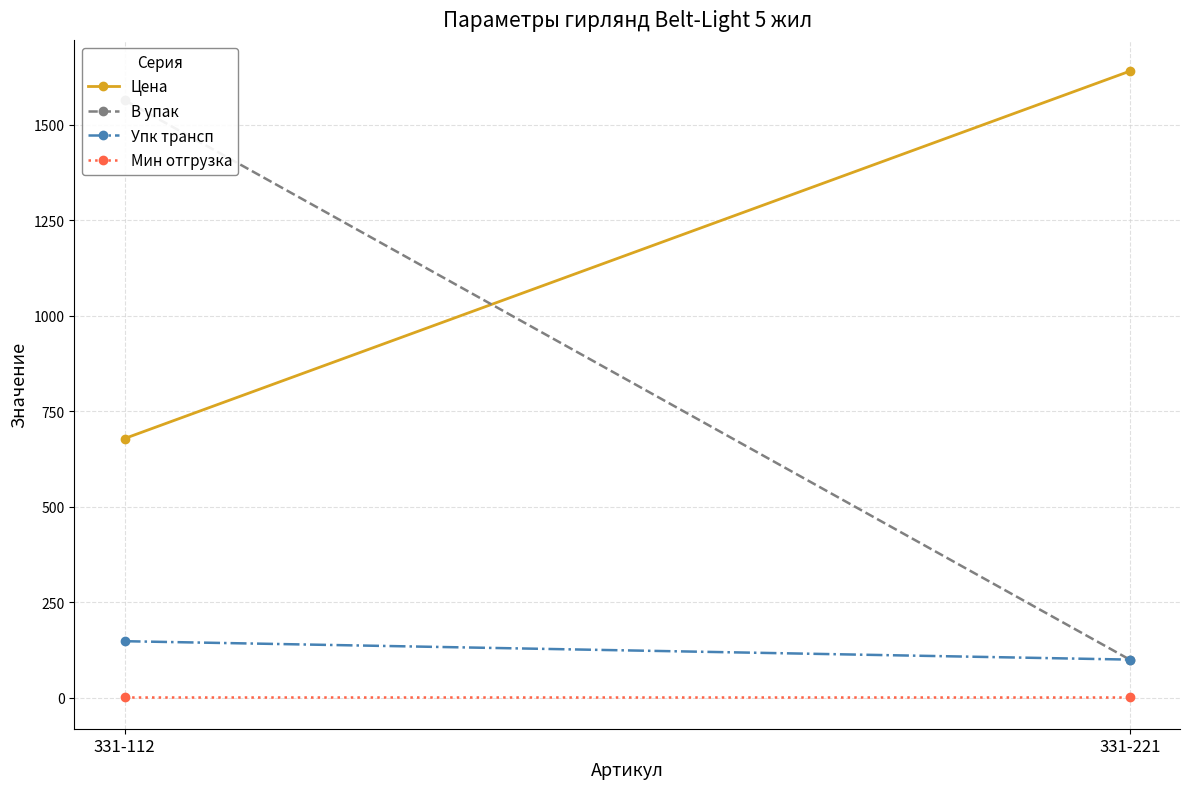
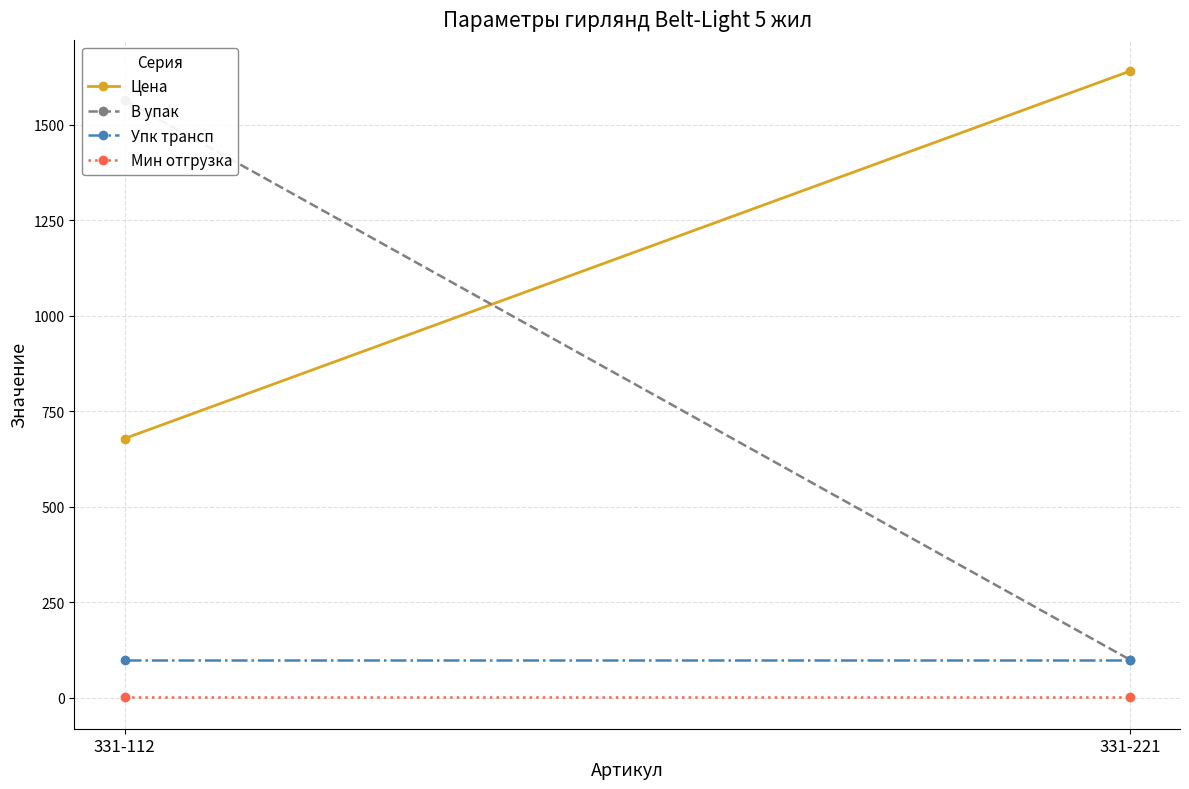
Упк трансп, 331-112: 150 -> 100
